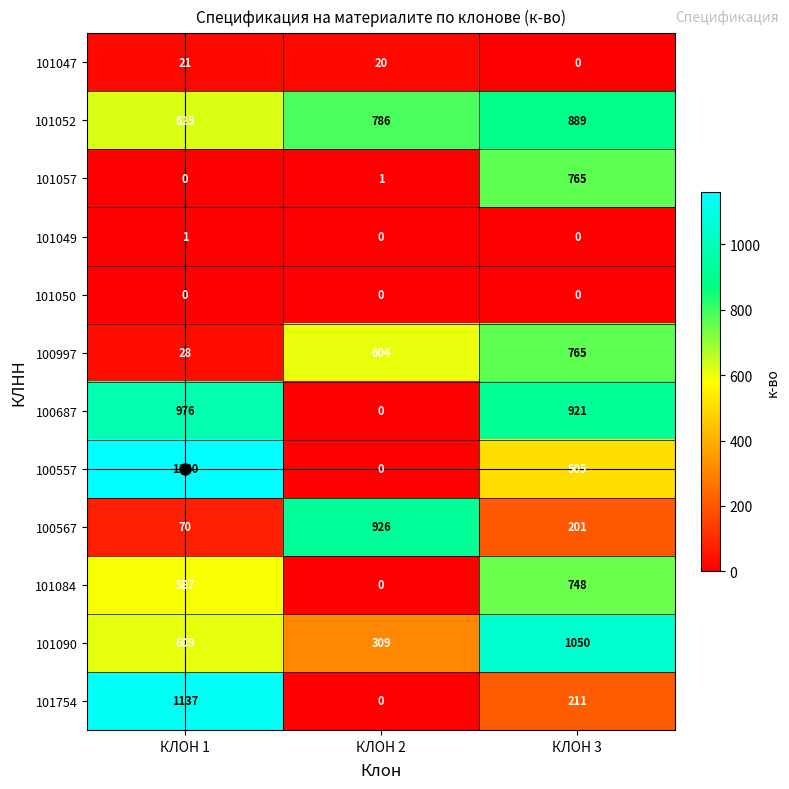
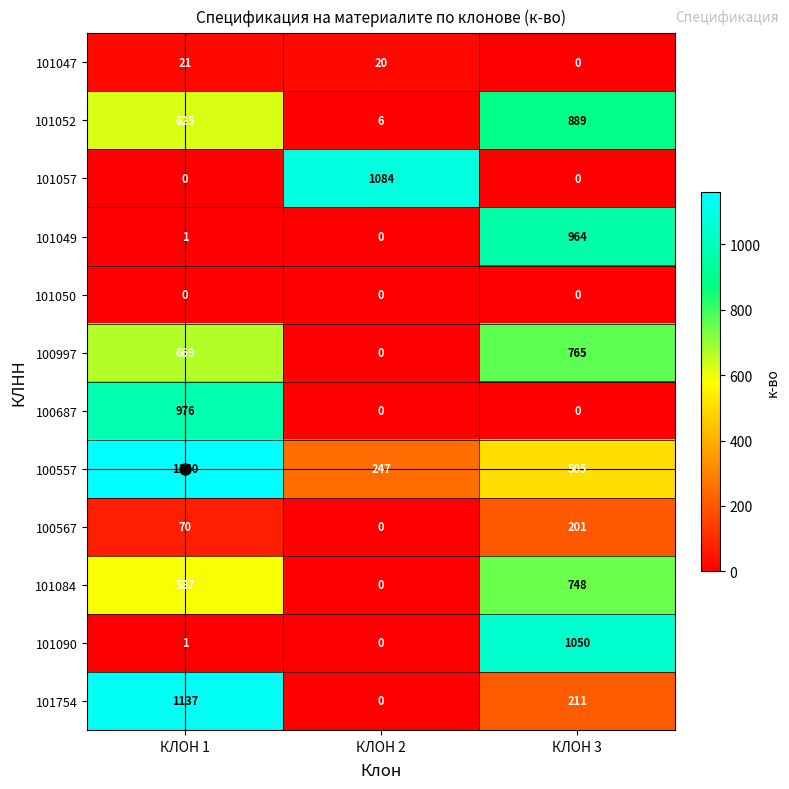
101052, КЛОН 2: 786 -> 6
101057, КЛОН 2: 1 -> 1084
101057, КЛОН 3: 765 -> 0
101049, КЛОН 3: 0 -> 964
100997, КЛОН 1: 28 -> 669
100997, КЛОН 2: 604 -> 0
100687, КЛОН 3: 921 -> 0
100557, КЛОН 2: 0 -> 247
100567, КЛОН 2: 926 -> 0
101090, КЛОН 1: 609 -> 1
101090, КЛОН 2: 309 -> 0
